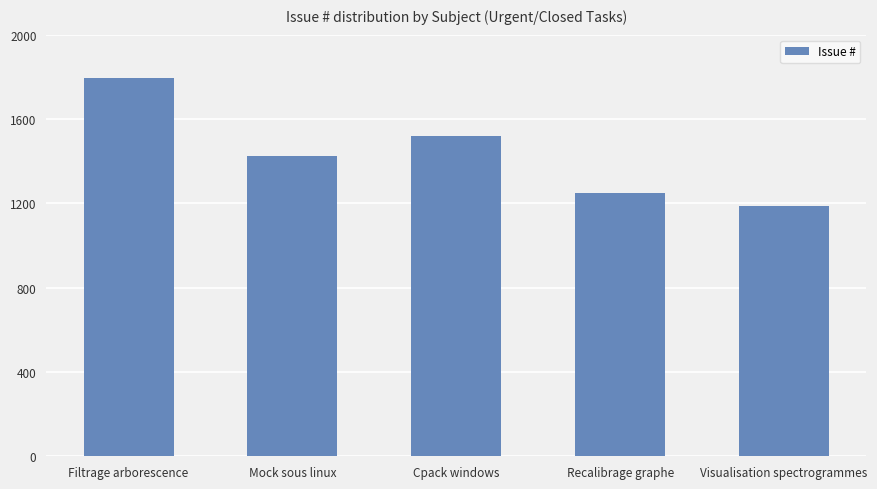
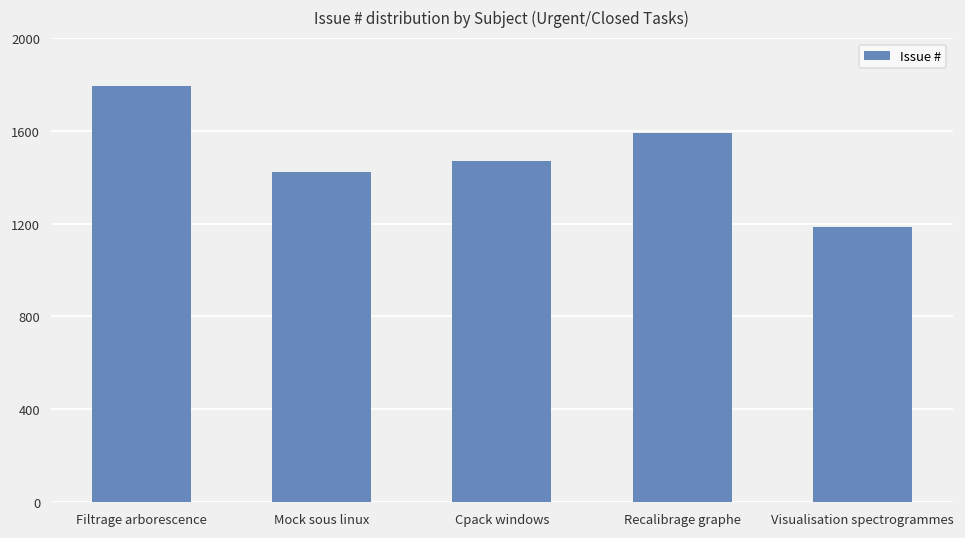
Cpack windows: 1520 -> 1470
Recalibrage graphe: 1250 -> 1590
